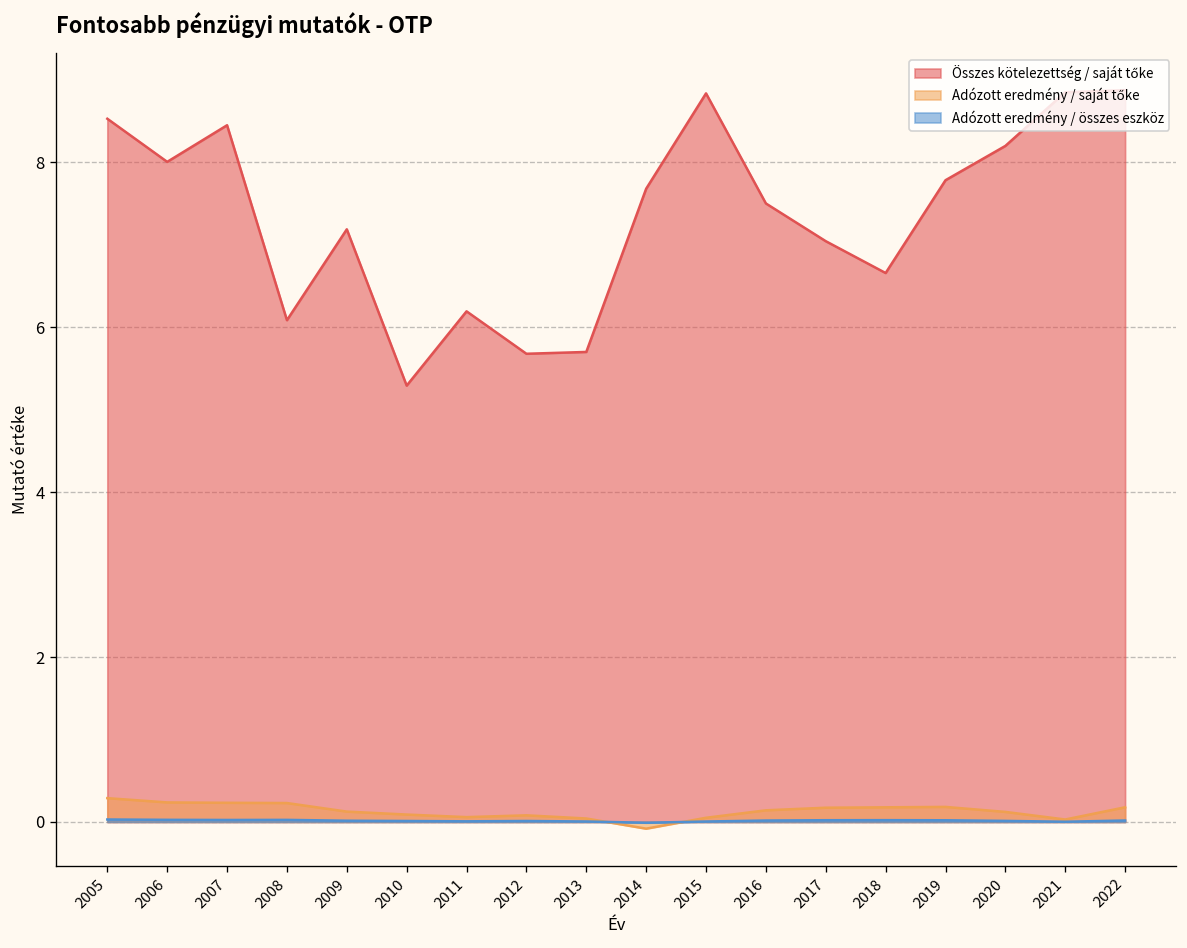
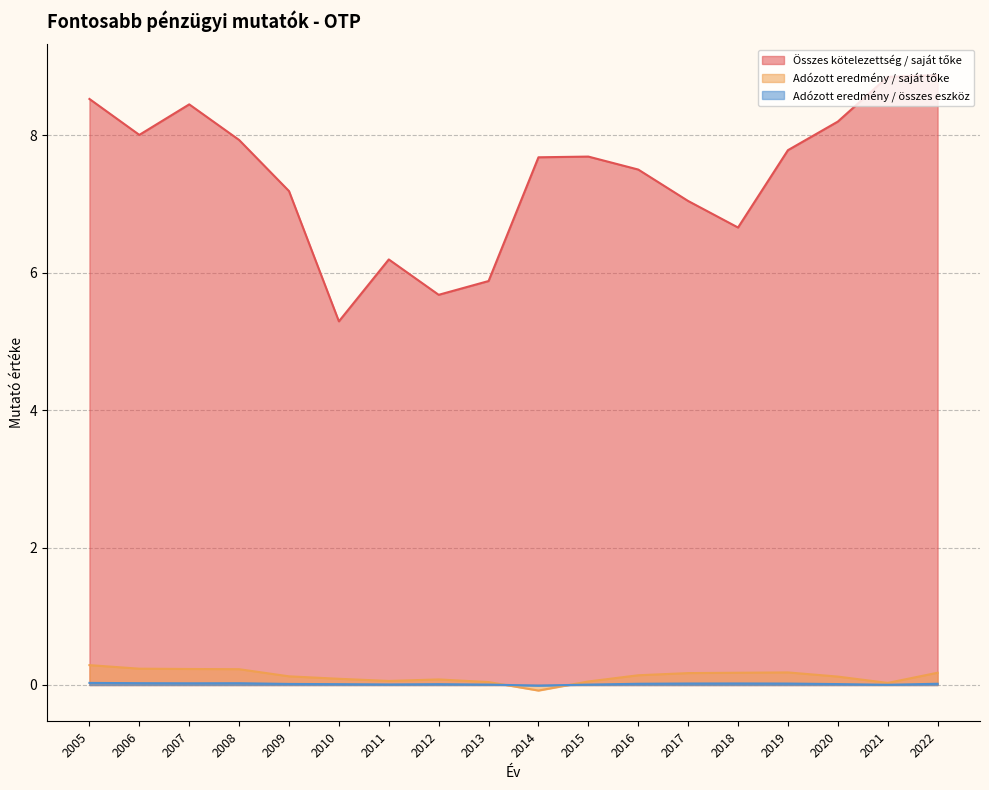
Összes kötelezettség / saját tőke, 2008: 6.1 -> 7.9
Összes kötelezettség / saját tőke, 2013: 5.7 -> 5.9
Összes kötelezettség / saját tőke, 2015: 8.8 -> 7.7
